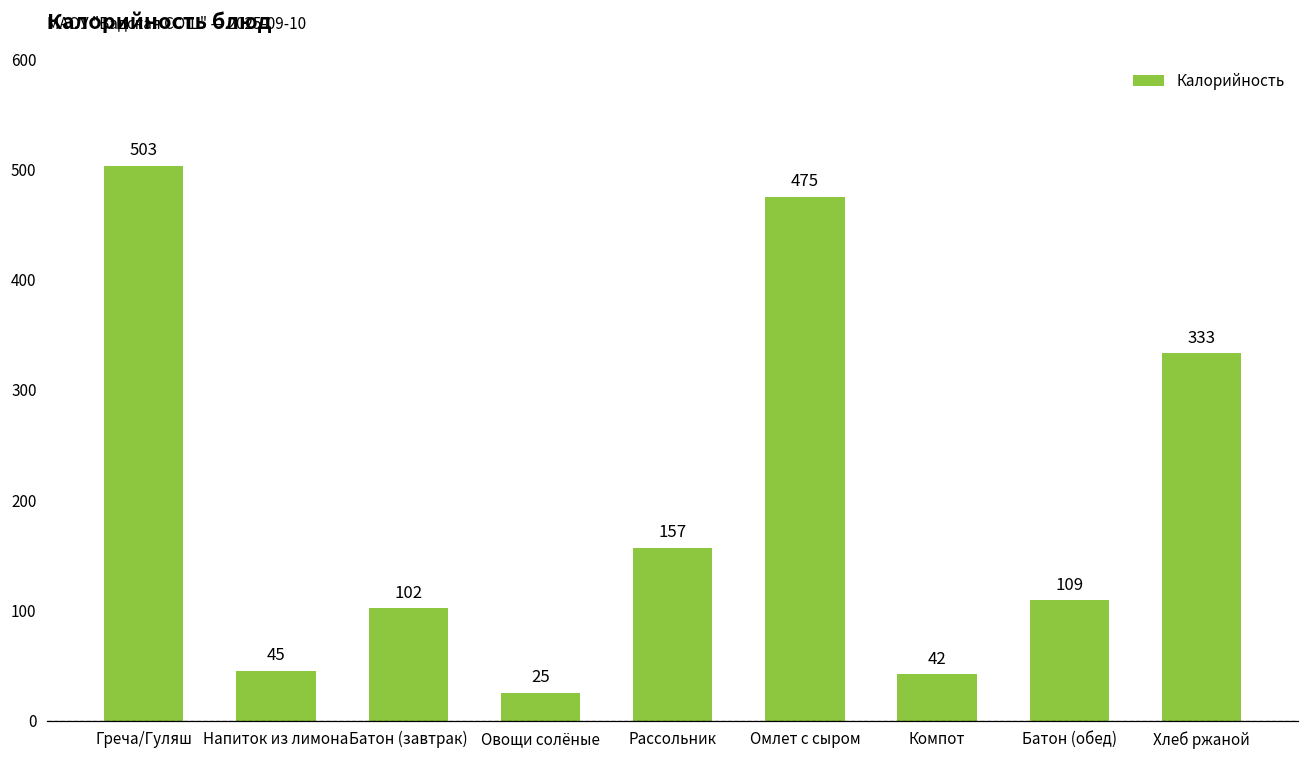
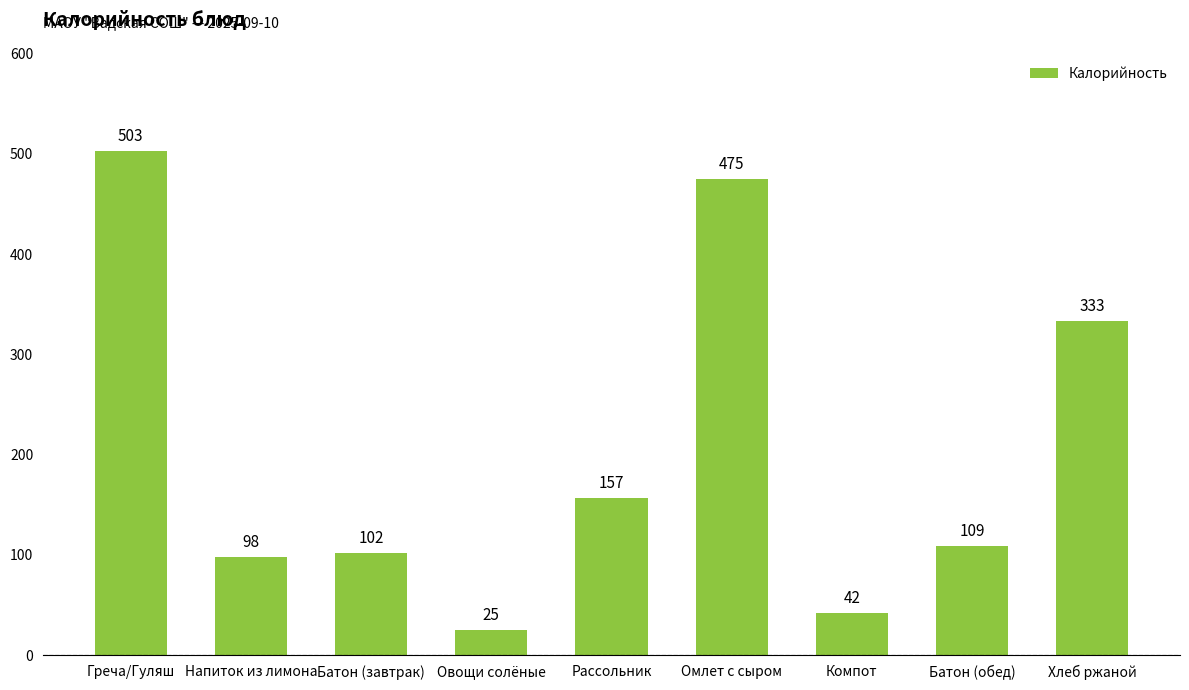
Напиток из лимона: 45 -> 98
